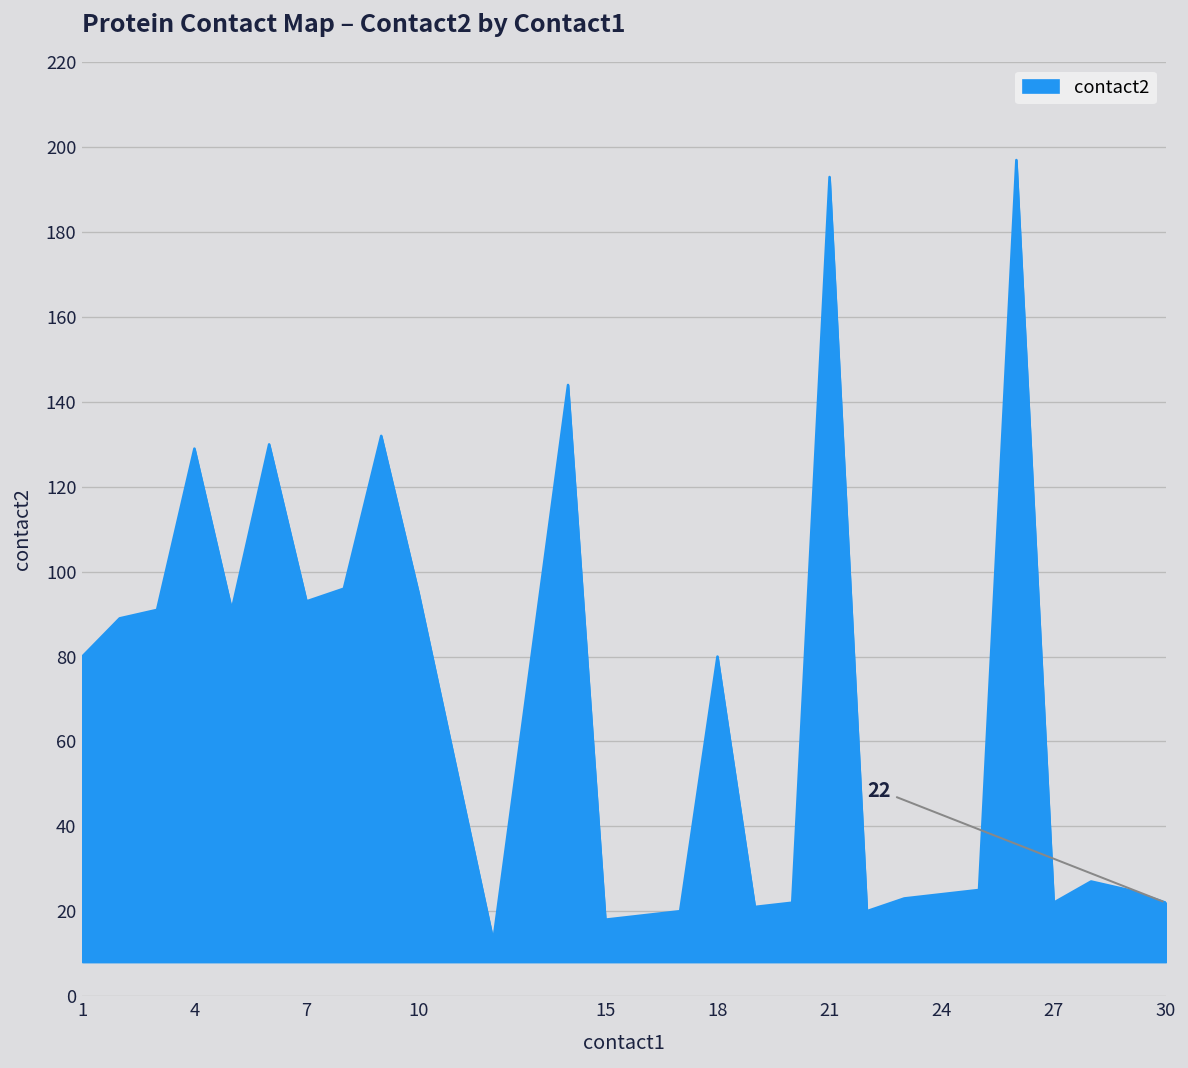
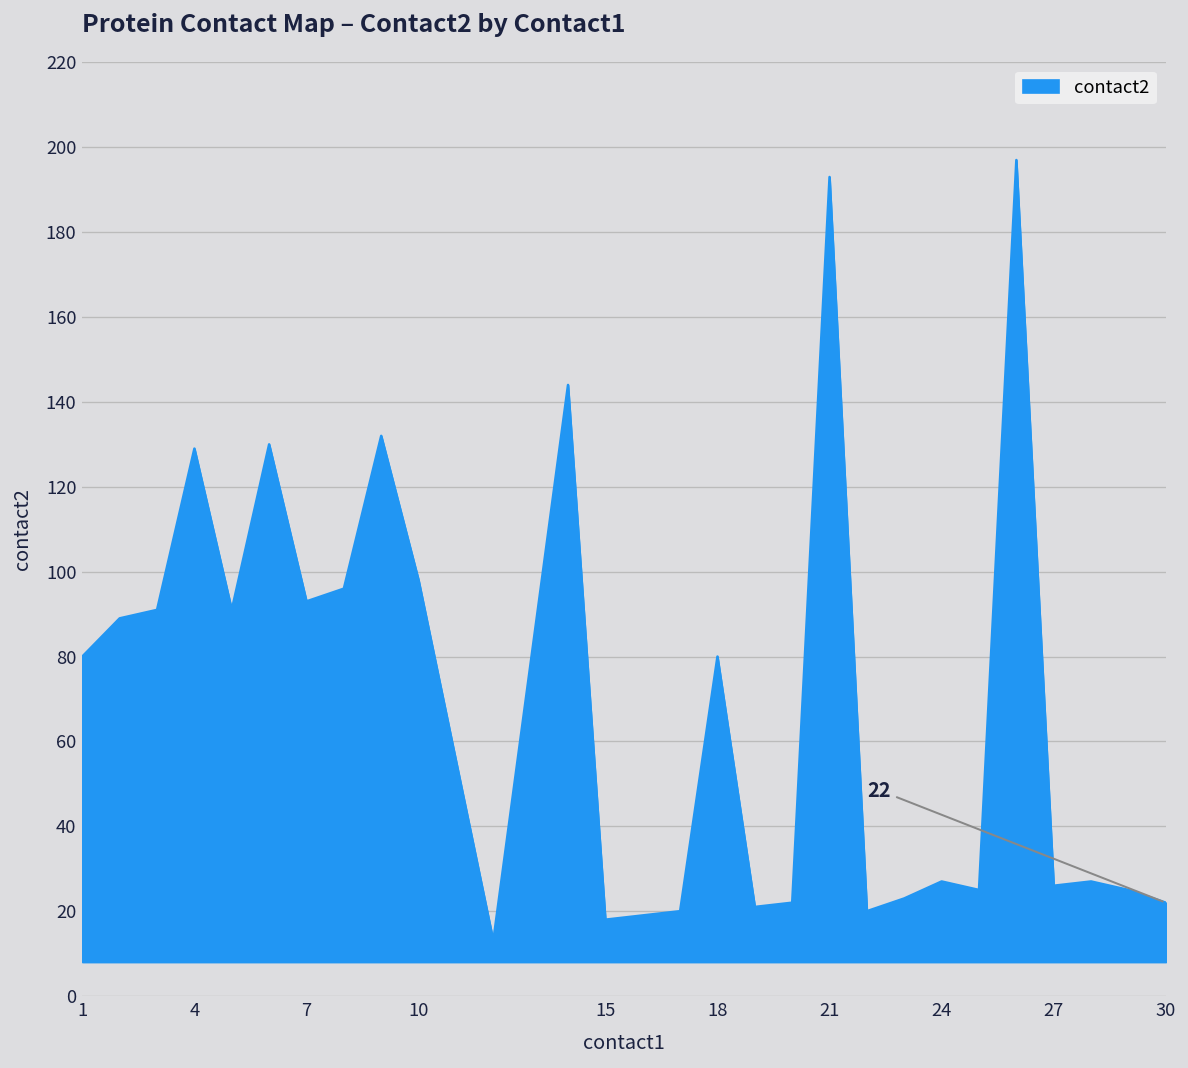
10: 95 -> 98
24: 24 -> 27
27: 22 -> 26
